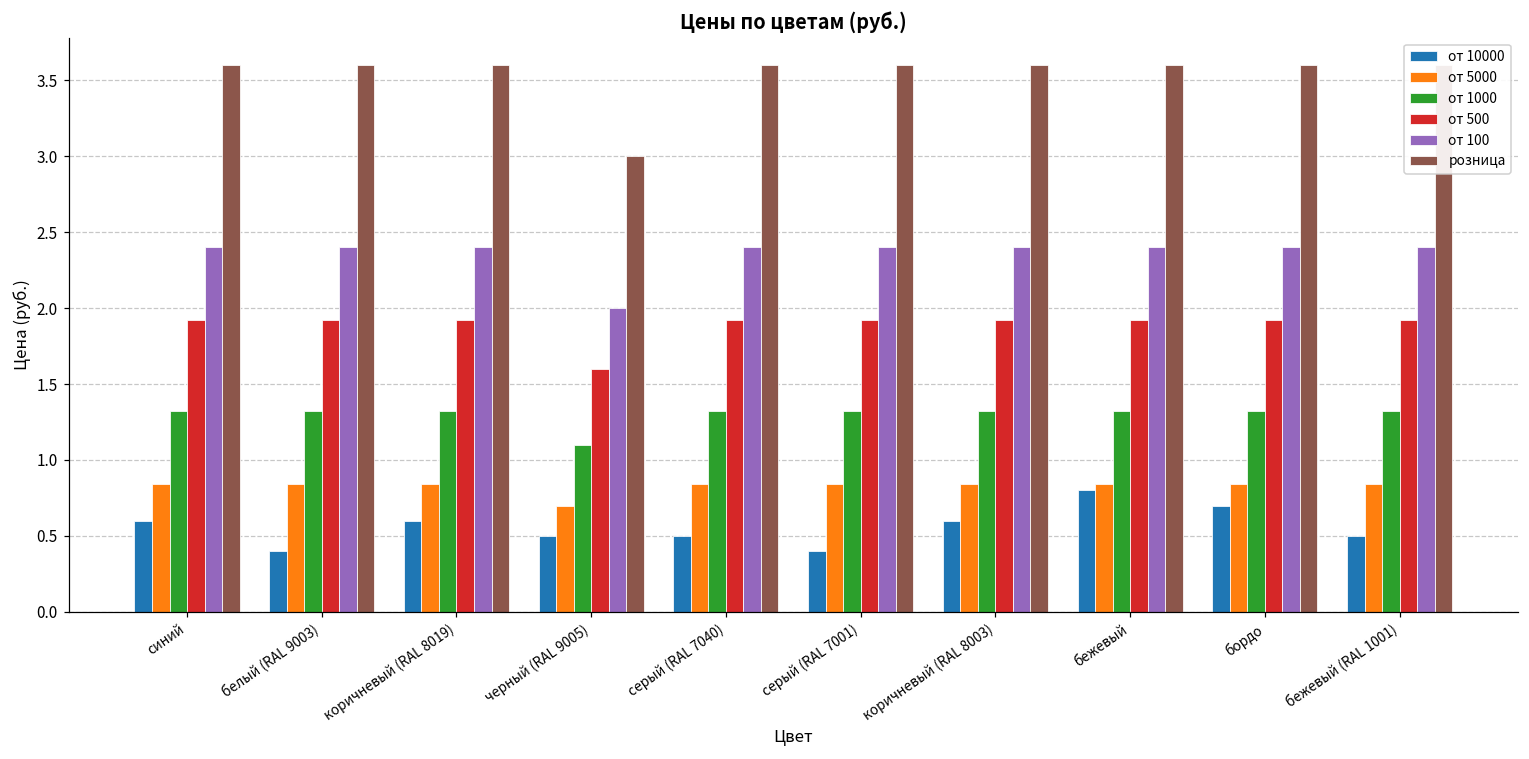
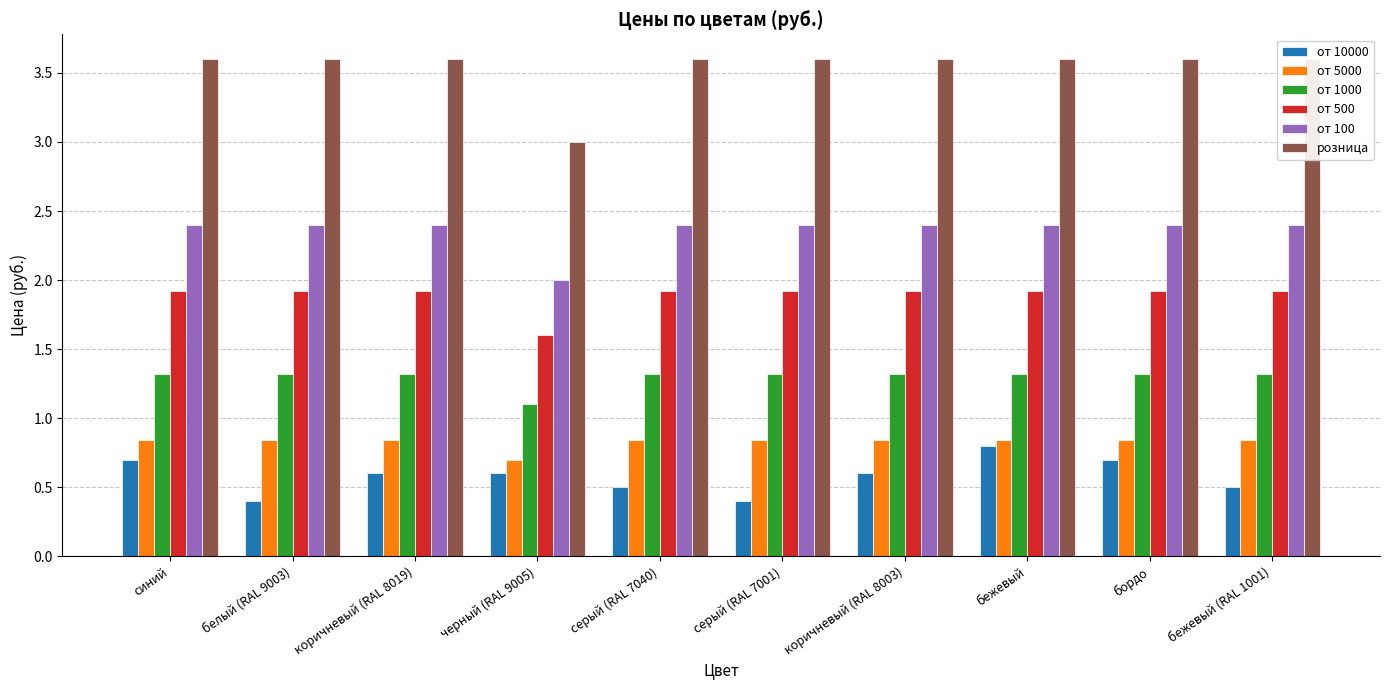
от 10000, синий: 0.6 -> 0.7
от 10000, черный (RAL 9005): 0.5 -> 0.6
